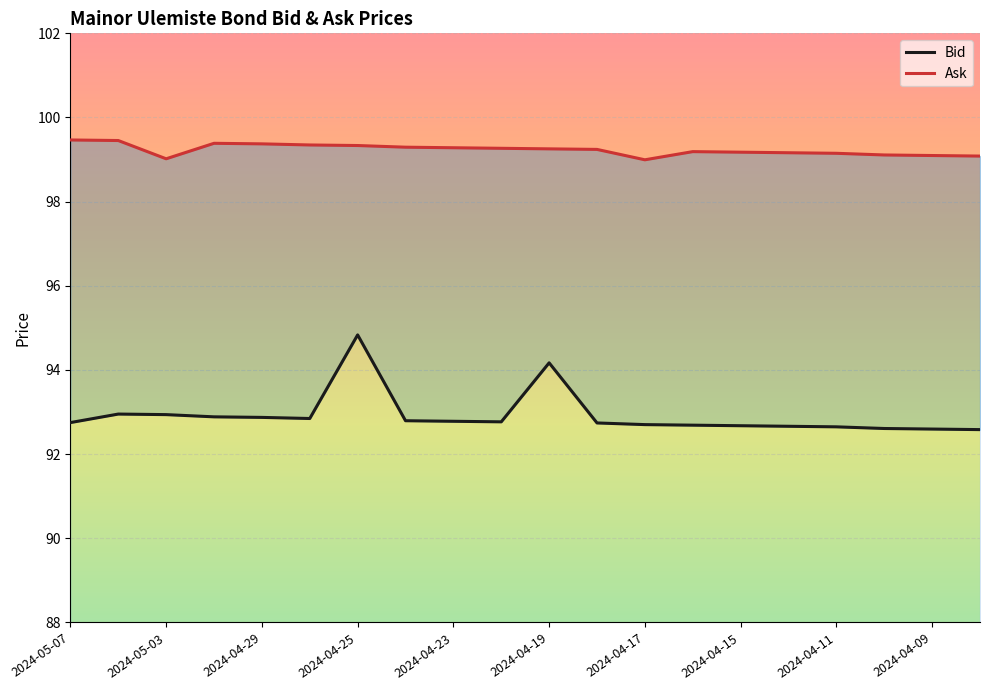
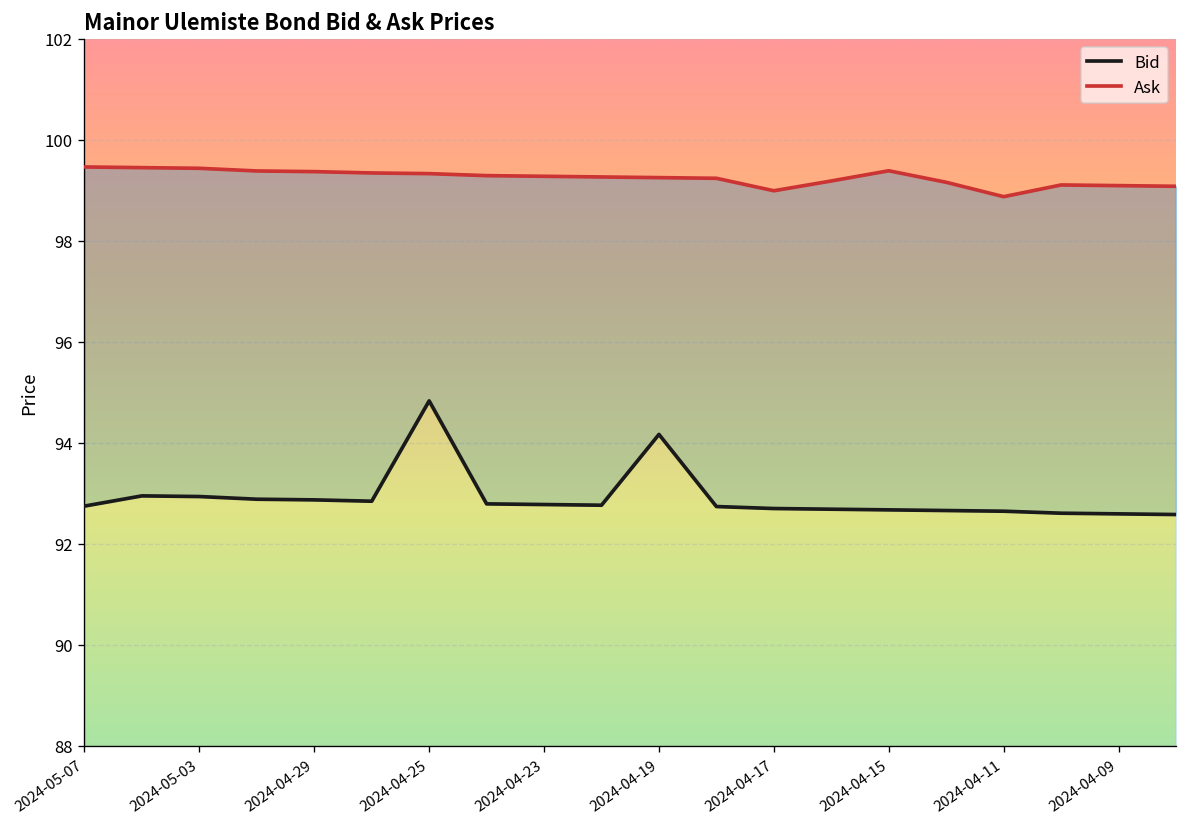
Ask, 2024-05-03: 99.0 -> 99.4
Ask, 2024-04-15: 99.2 -> 99.4
Ask, 2024-04-11: 99.1 -> 98.9
